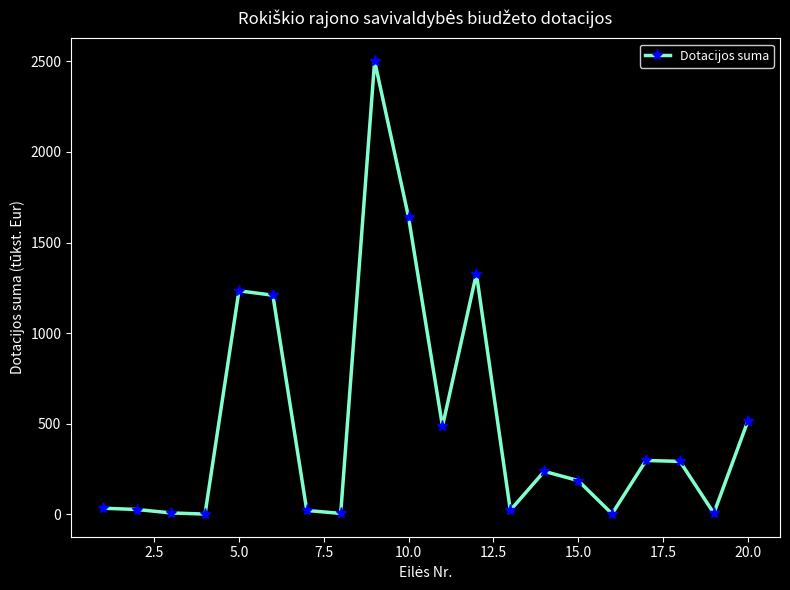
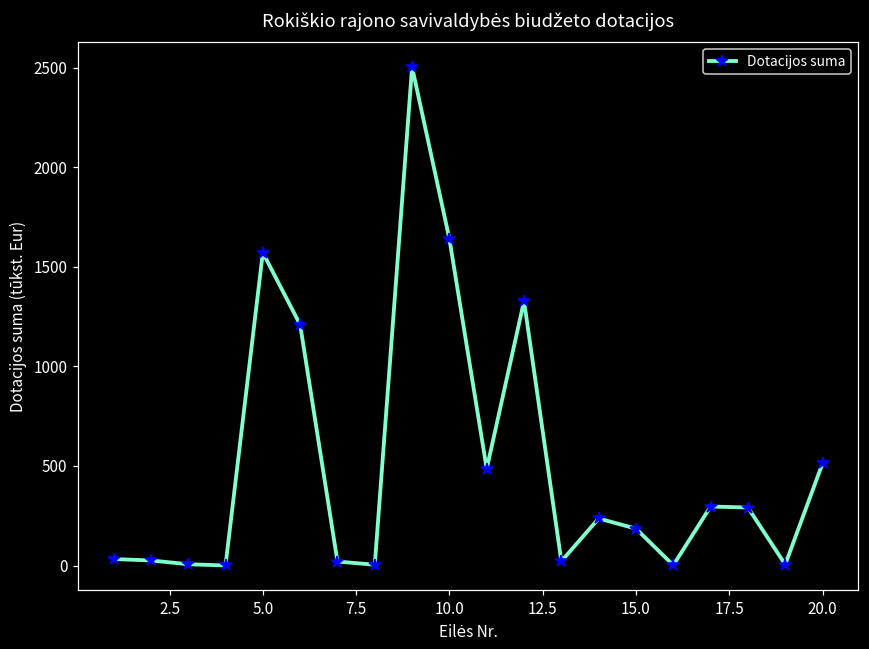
5.0: 1230 -> 1570
